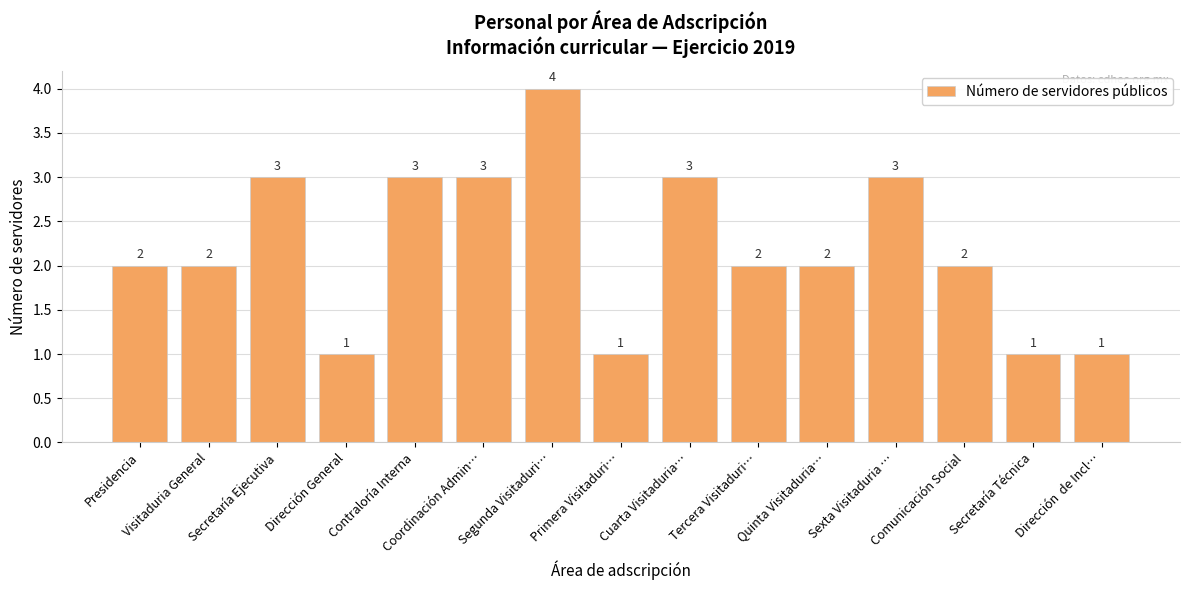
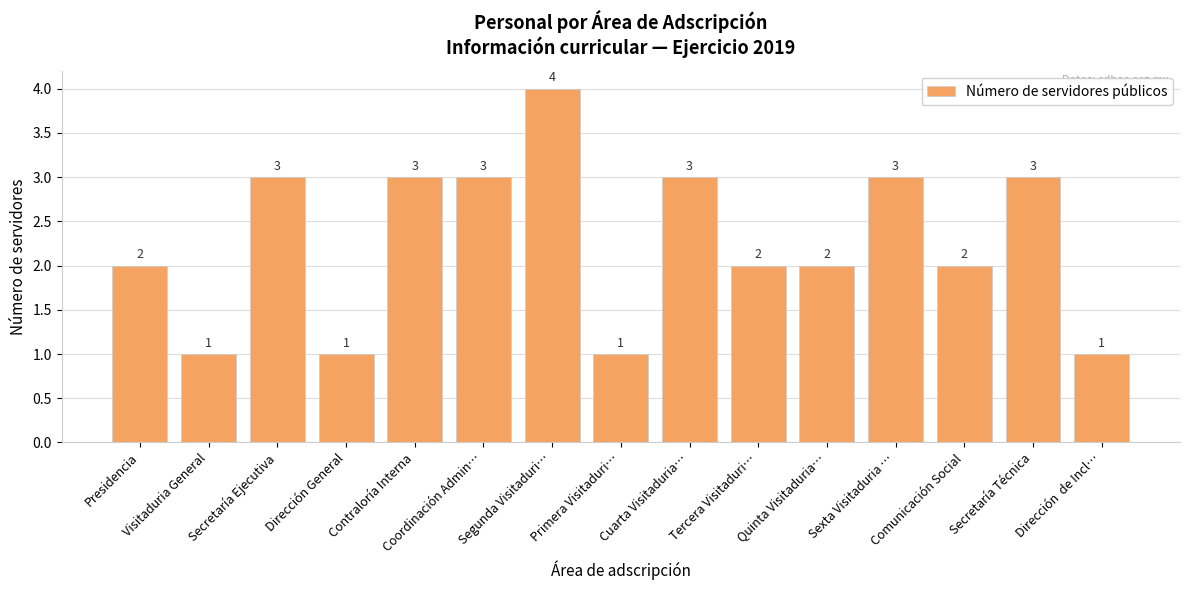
Visitaduria General: 2 -> 1
Secretaría Técnica: 1 -> 3
